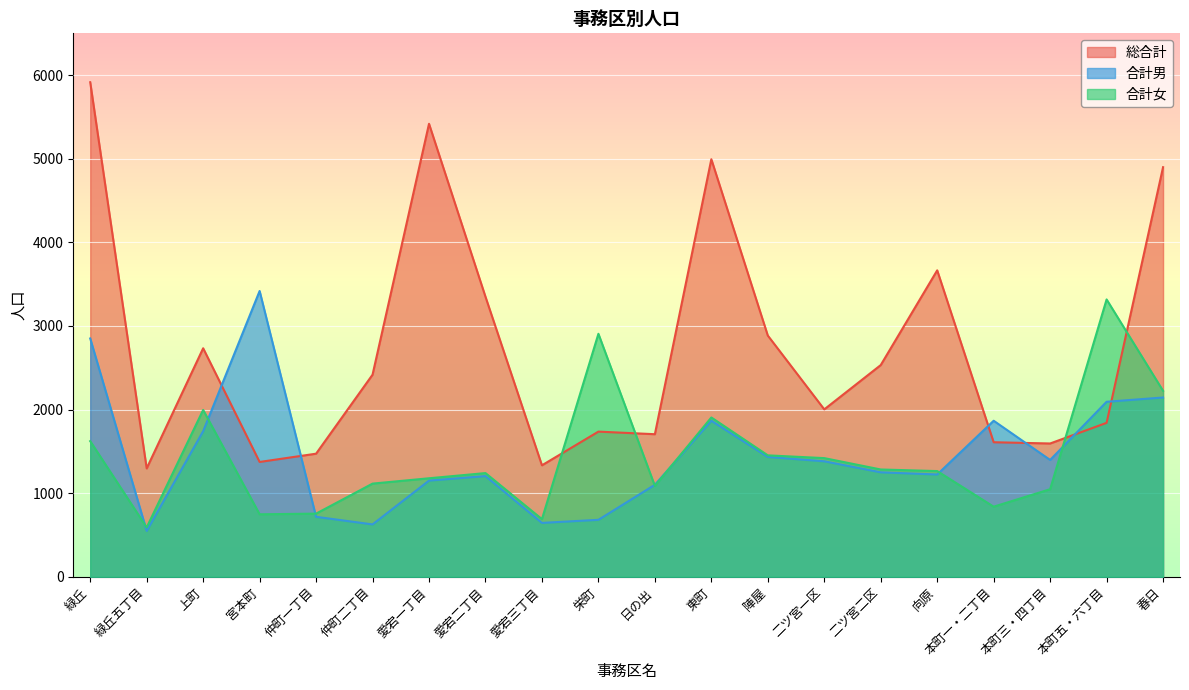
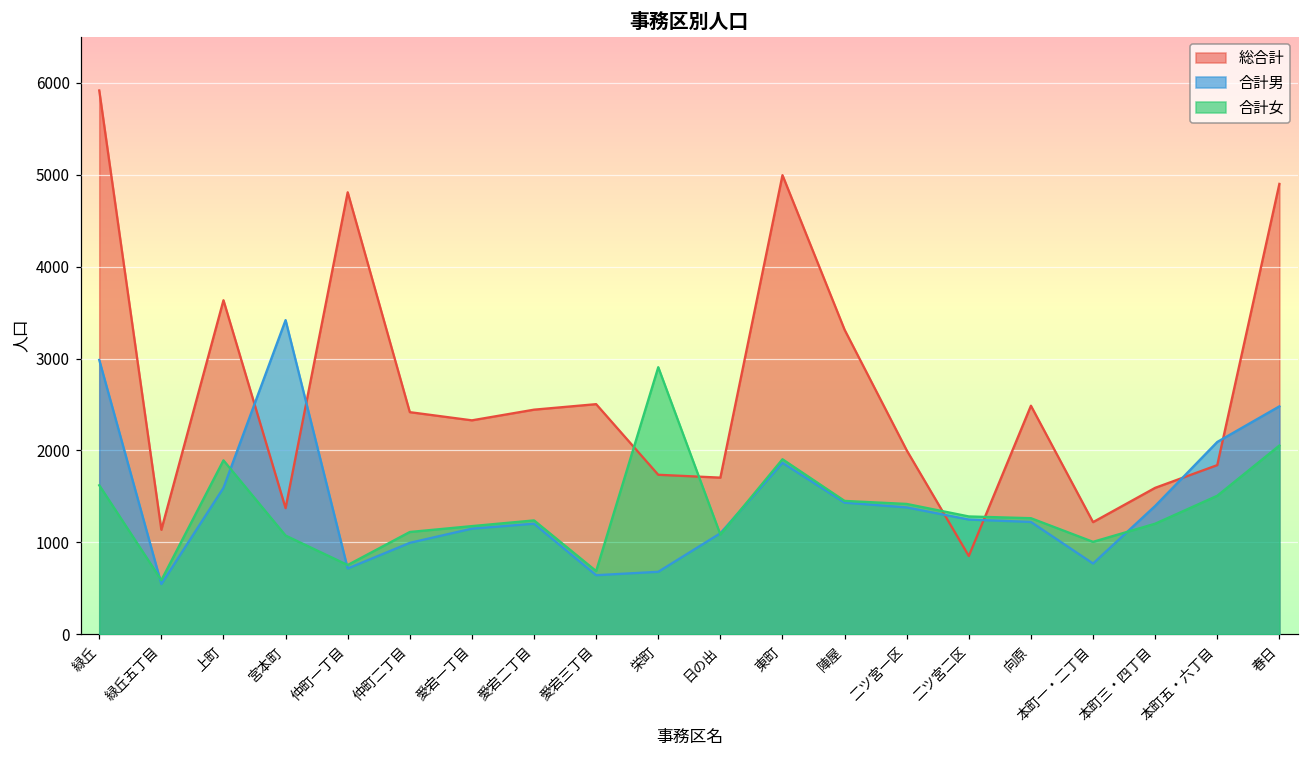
合計男, 緑丘: 2900 -> 3000
総合計, 緑丘五丁目: 1300 -> 1100
総合計, 上町: 2700 -> 3600
合計男, 上町: 1700 -> 1600
合計女, 上町: 2000 -> 1900
合計女, 宮本町: 700 -> 1100
総合計, 仲町一丁目: 1500 -> 4800
合計男, 仲町二丁目: 600 -> 1000
総合計, 愛宕一丁目: 5400 -> 2300
総合計, 愛宕二丁目: 3300 -> 2400
総合計, 愛宕三丁目: 1300 -> 2500
総合計, 陣屋: 2900 -> 3300
総合計, 二ツ宮二区: 2500 -> 900
総合計, 向原: 3700 -> 2500
総合計, 本町一・二丁目: 1600 -> 1200
合計男, 本町一・二丁目: 1900 -> 800
合計女, 本町一・二丁目: 800 -> 1000
合計女, 本町三・四丁目: 1000 -> 1200
合計女, 本町五・六丁目: 3300 -> 1500
合計男, 春日: 2100 -> 2500
合計女, 春日: 2200 -> 2100
